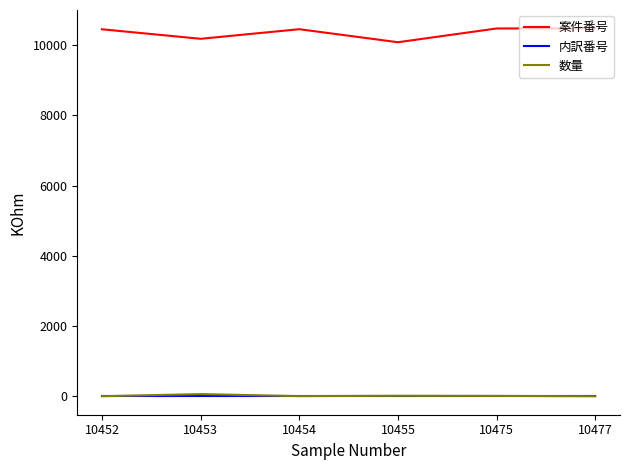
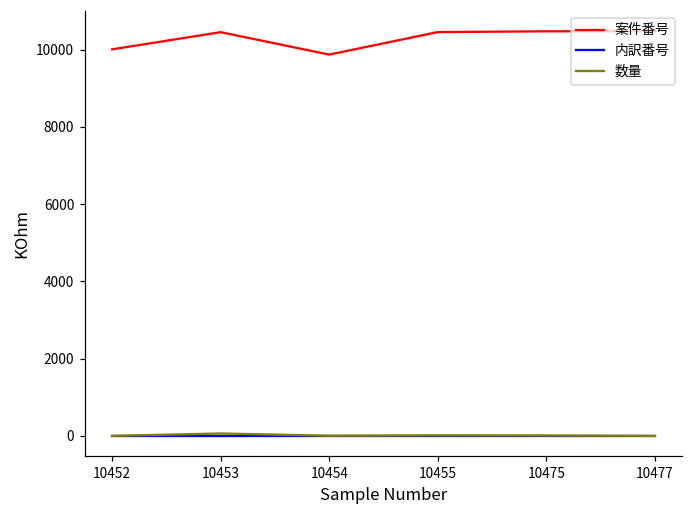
案件番号, 10452: 10500 -> 10000
案件番号, 10453: 10200 -> 10500
案件番号, 10454: 10500 -> 9900
案件番号, 10455: 10100 -> 10500
